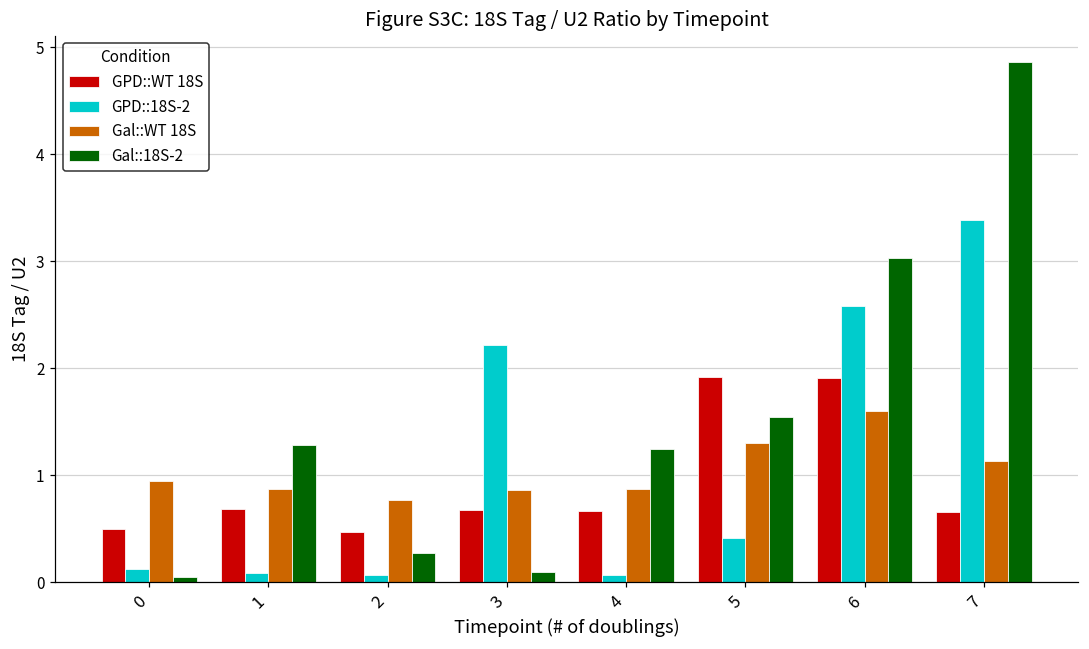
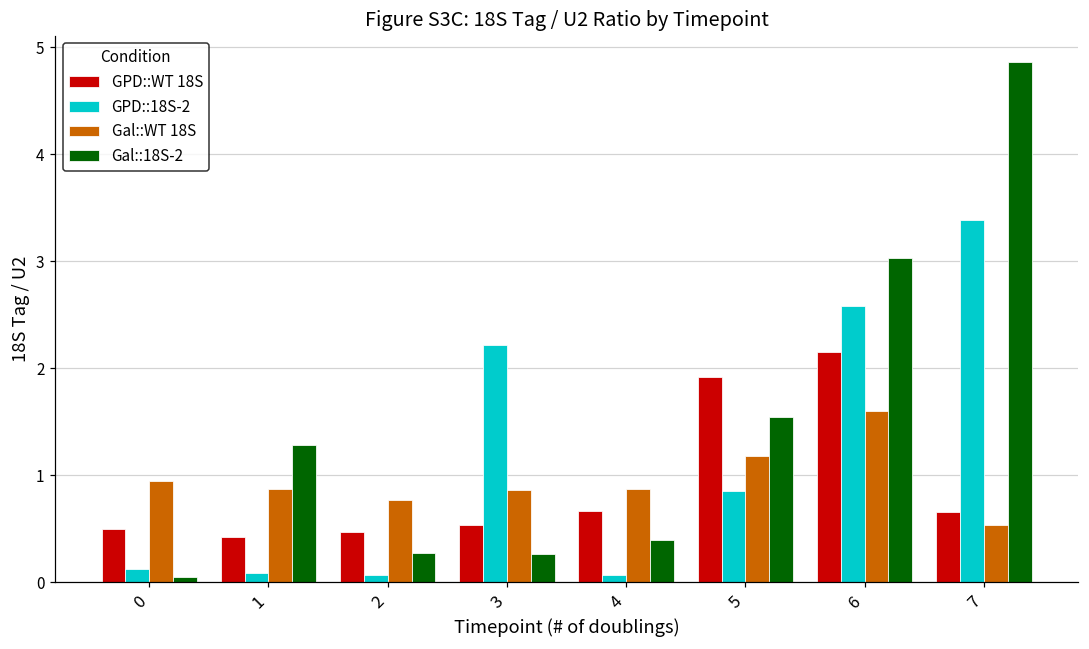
GPD::WT 18S, 1: 0.7 -> 0.4
GPD::WT 18S, 3: 0.7 -> 0.5
Gal::18S-2, 3: 0.1 -> 0.3
Gal::18S-2, 4: 1.3 -> 0.4
GPD::18S-2, 5: 0.4 -> 0.9
Gal::WT 18S, 5: 1.3 -> 1.2
GPD::WT 18S, 6: 1.9 -> 2.2
Gal::WT 18S, 7: 1.1 -> 0.5
